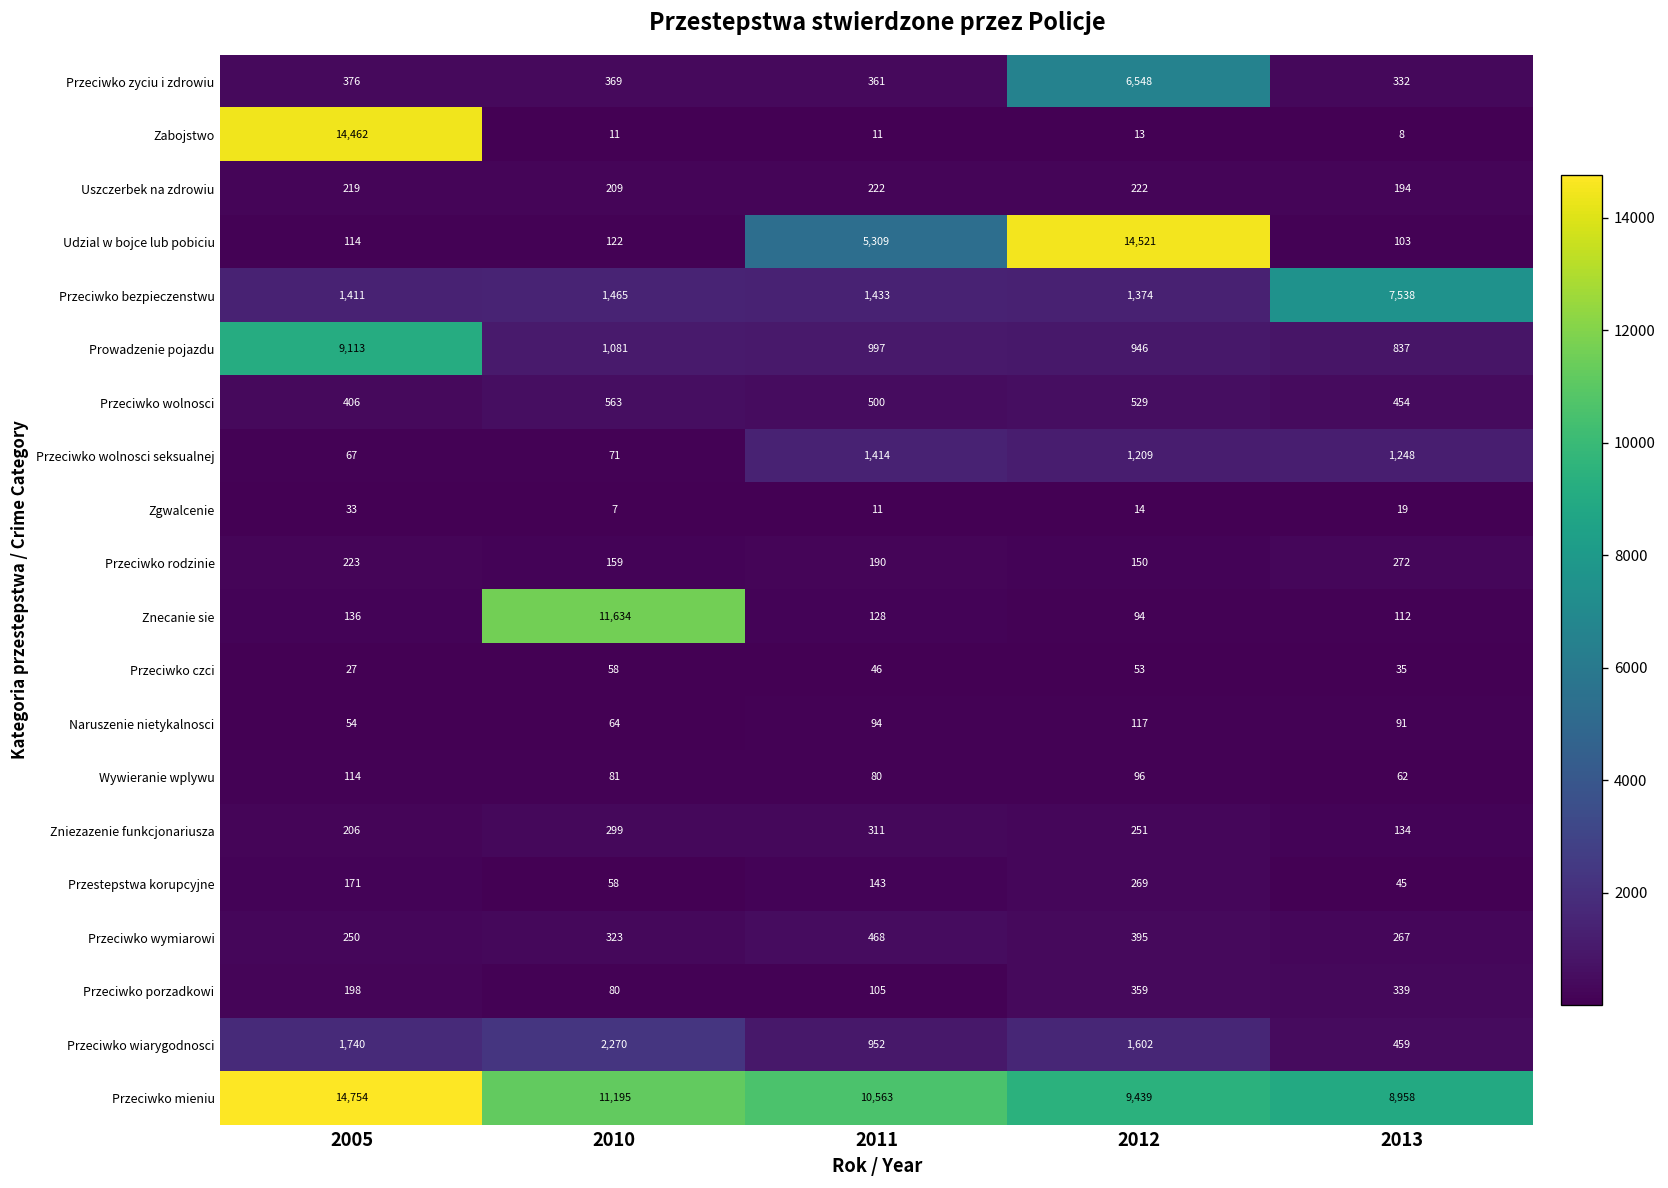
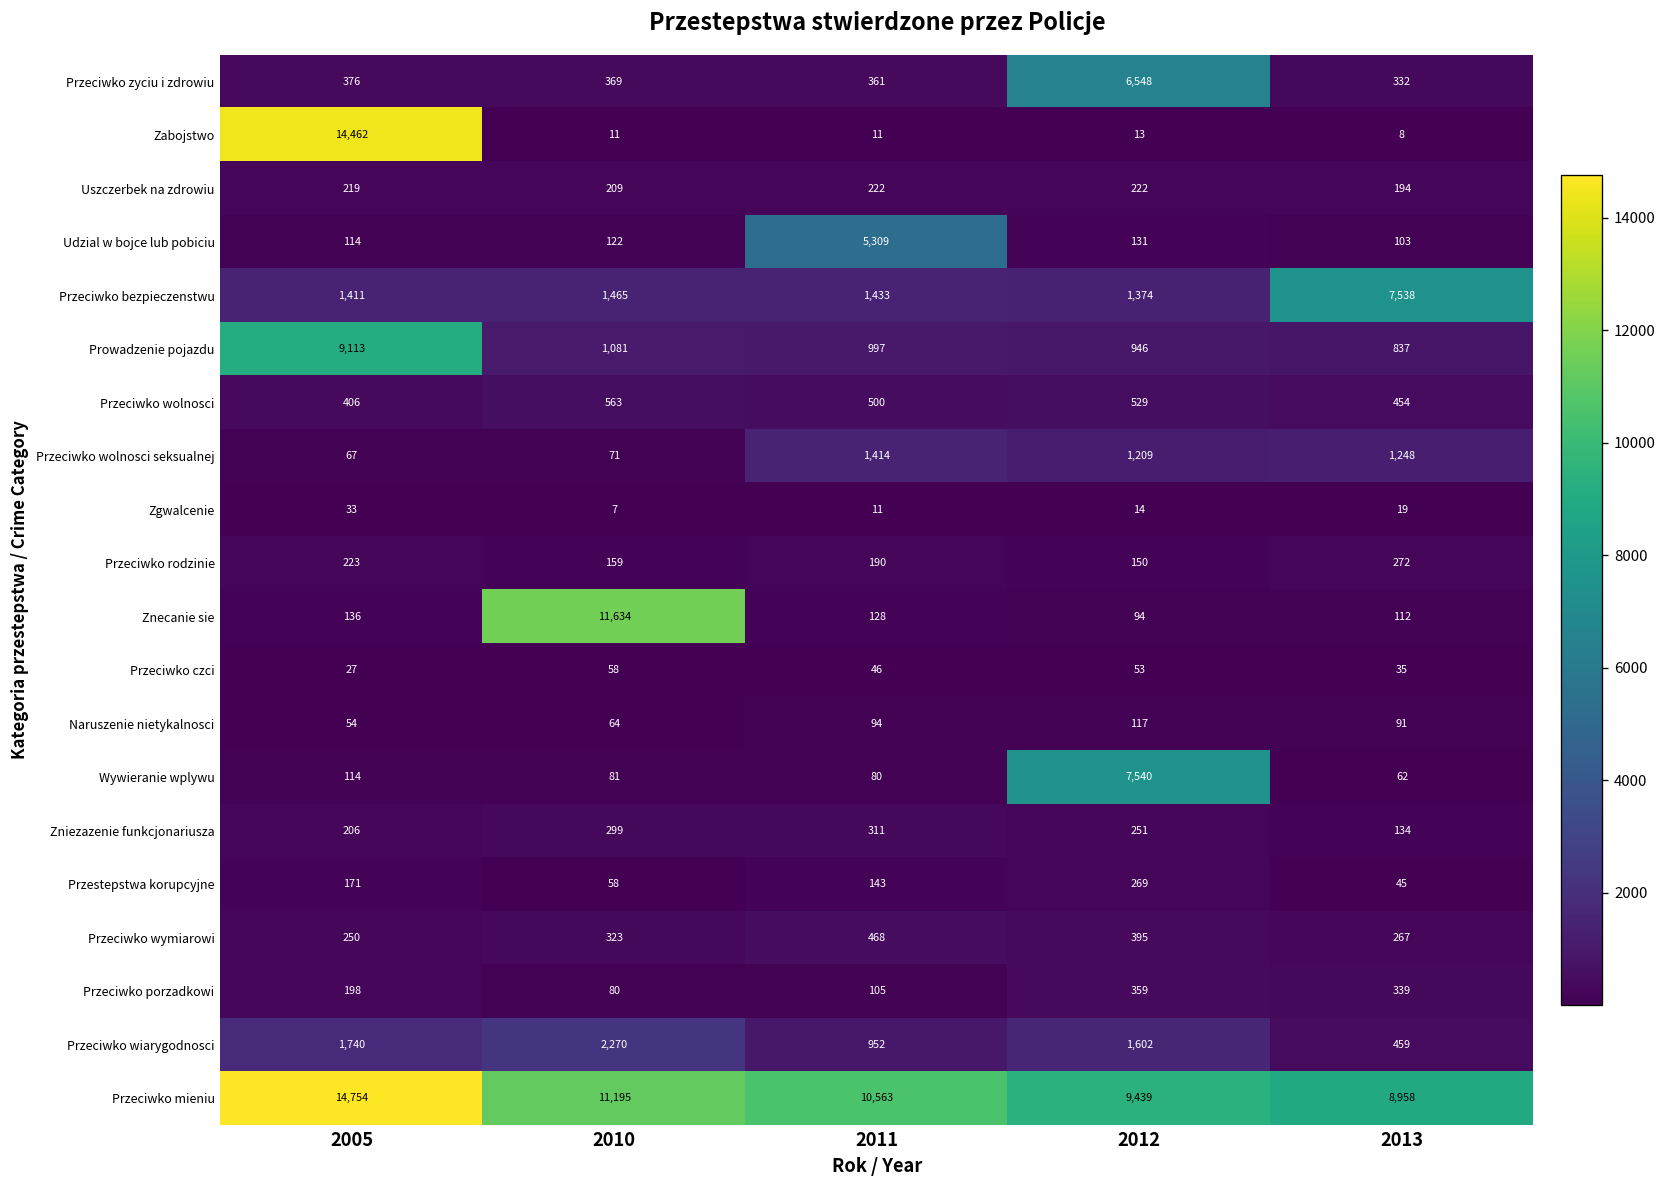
Udzial w bojce lub pobiciu, 2012: 14,521 -> 131
Wywieranie wplywu, 2012: 96 -> 7,540
